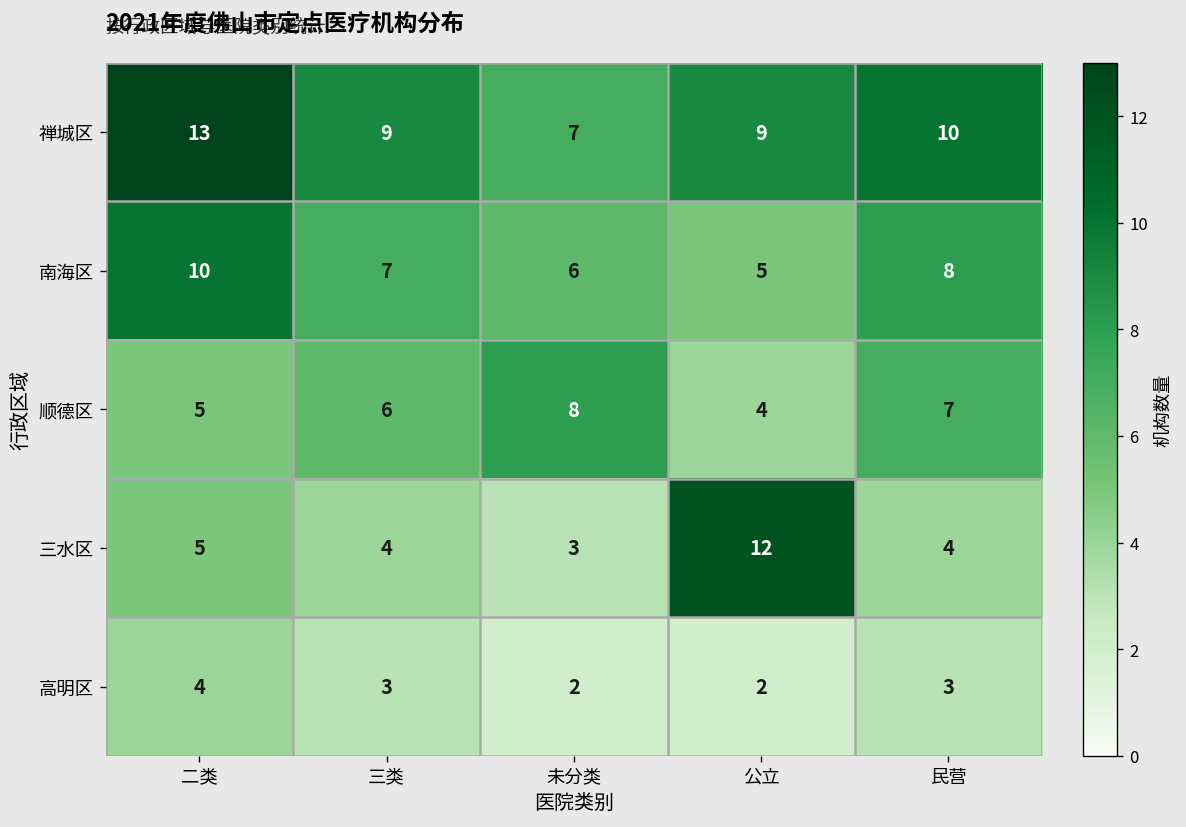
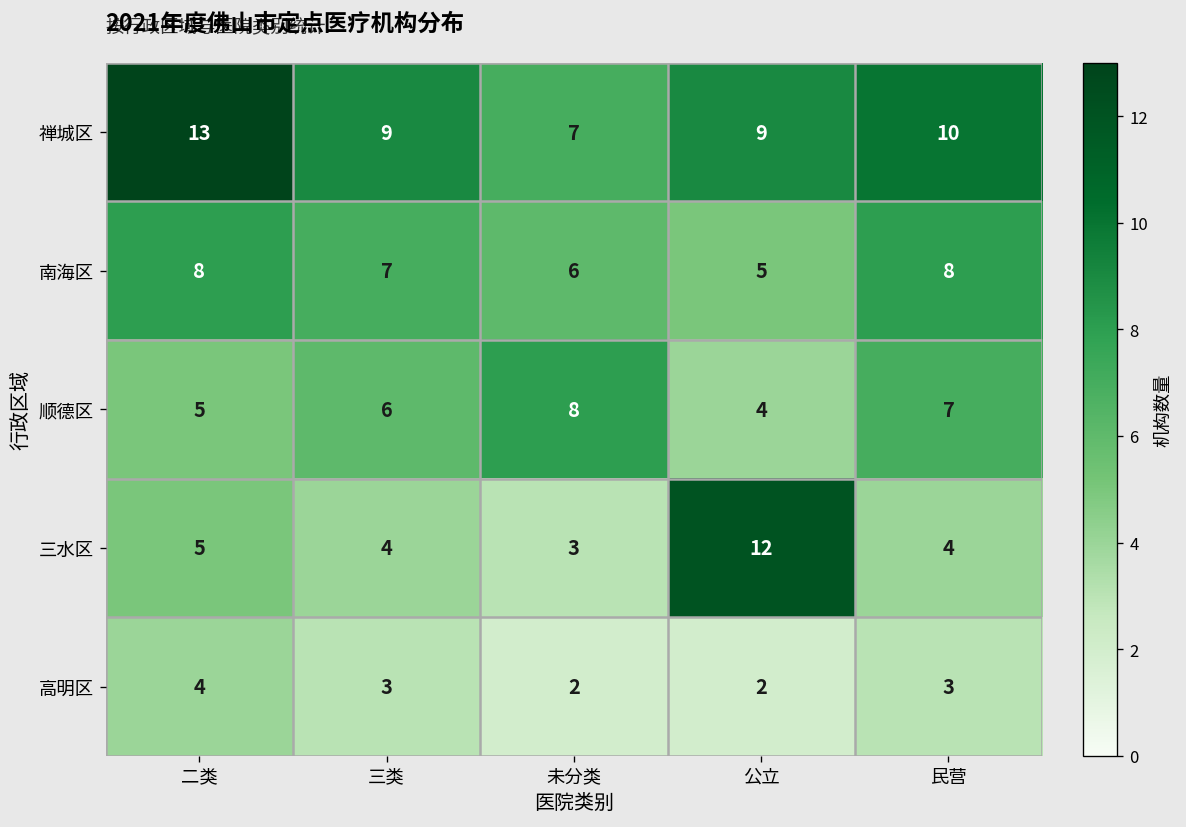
南海区, 二类: 10 -> 8
